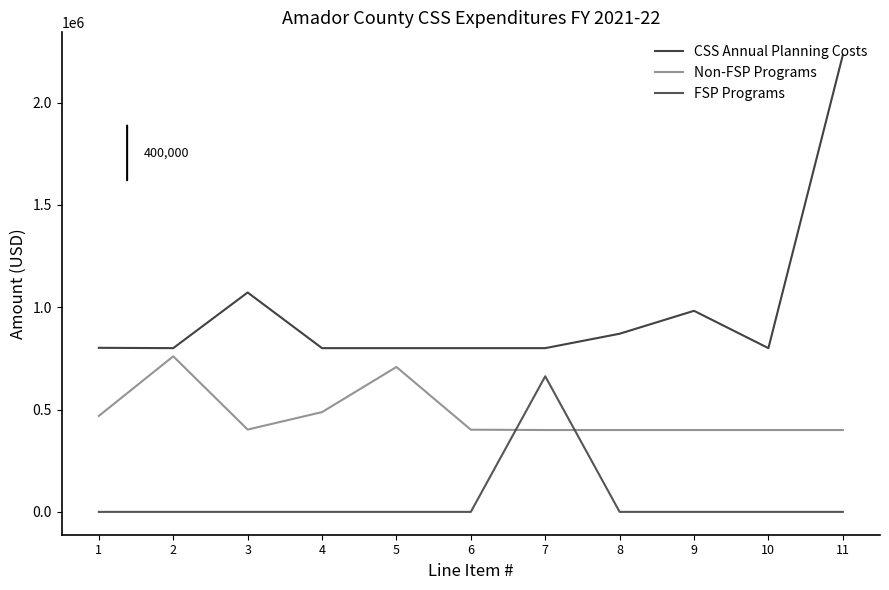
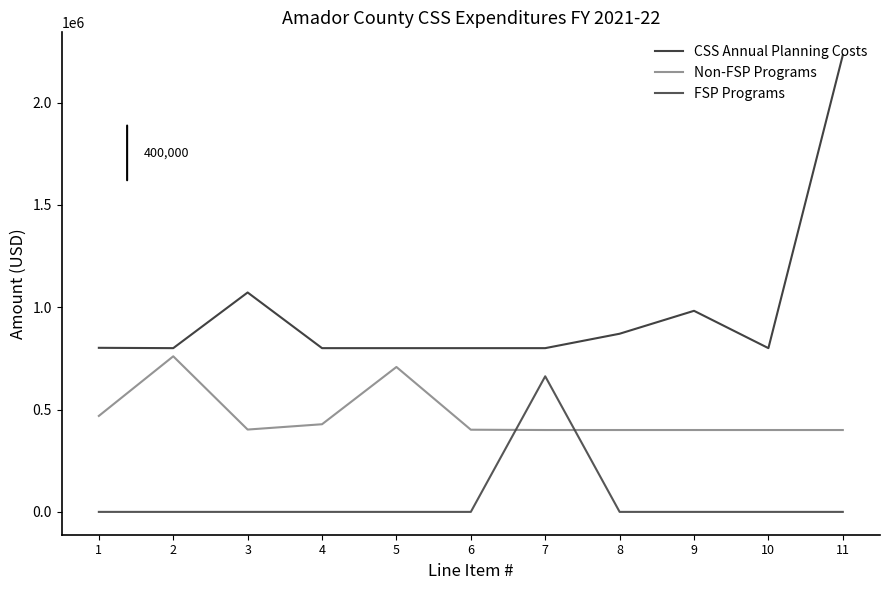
Non-FSP Programs, 4: 490000 -> 430000
